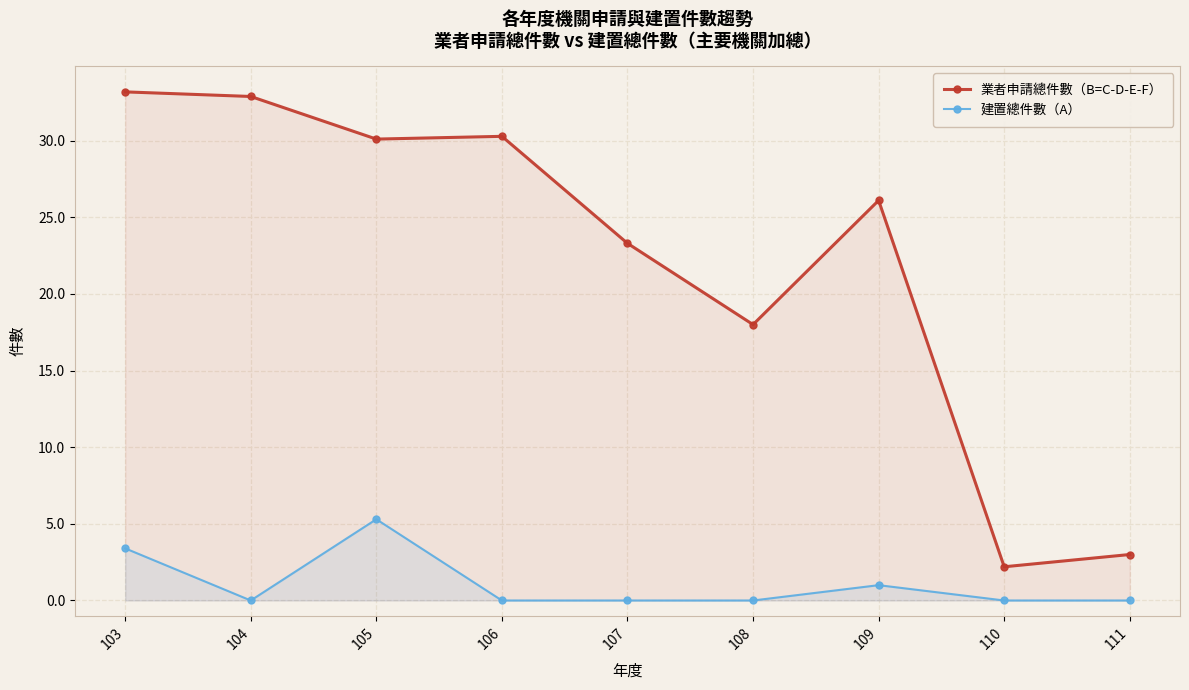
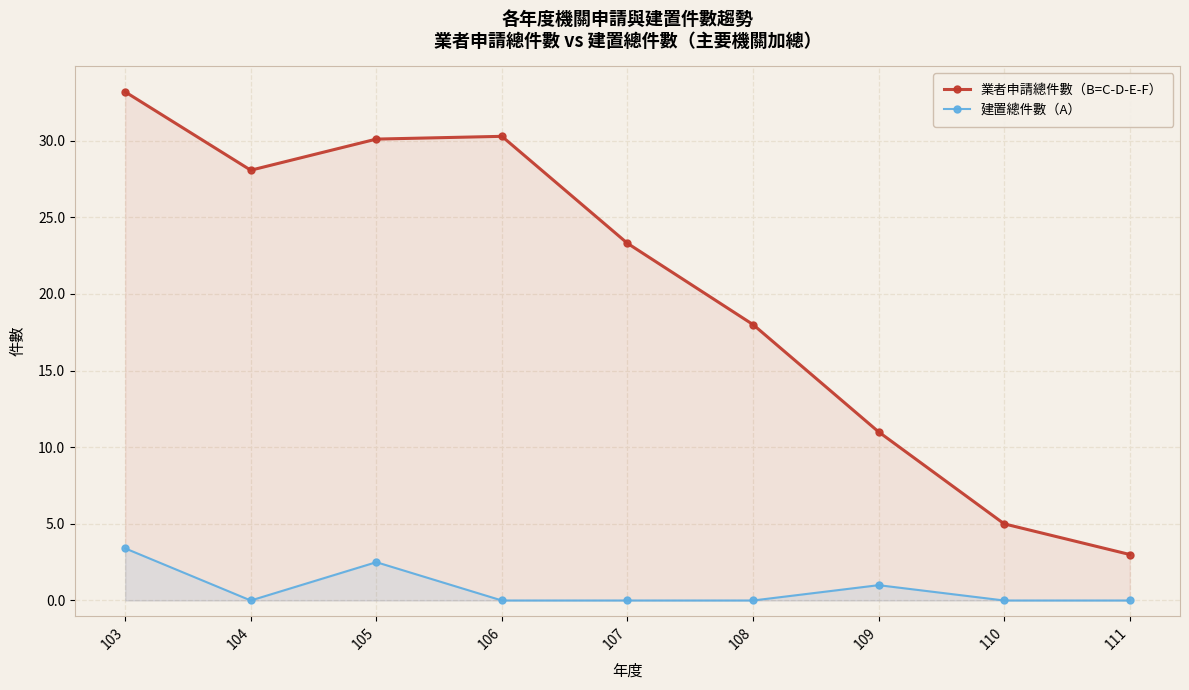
業者申請總件數（B=C-D-E-F）, 104: 32.9 -> 28.1
建置總件數（A）, 105: 5.3 -> 2.5
業者申請總件數（B=C-D-E-F）, 109: 26.1 -> 11.0
業者申請總件數（B=C-D-E-F）, 110: 2.2 -> 5.0
